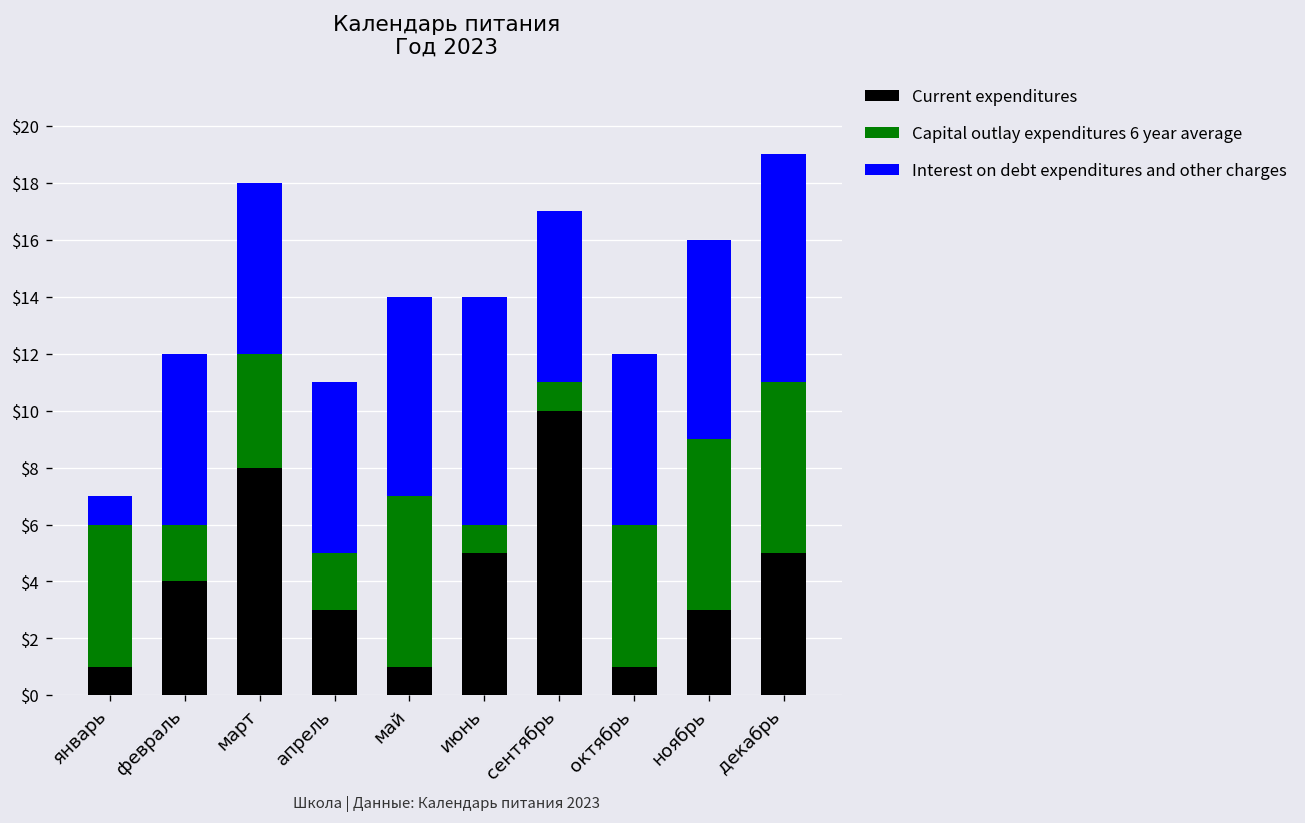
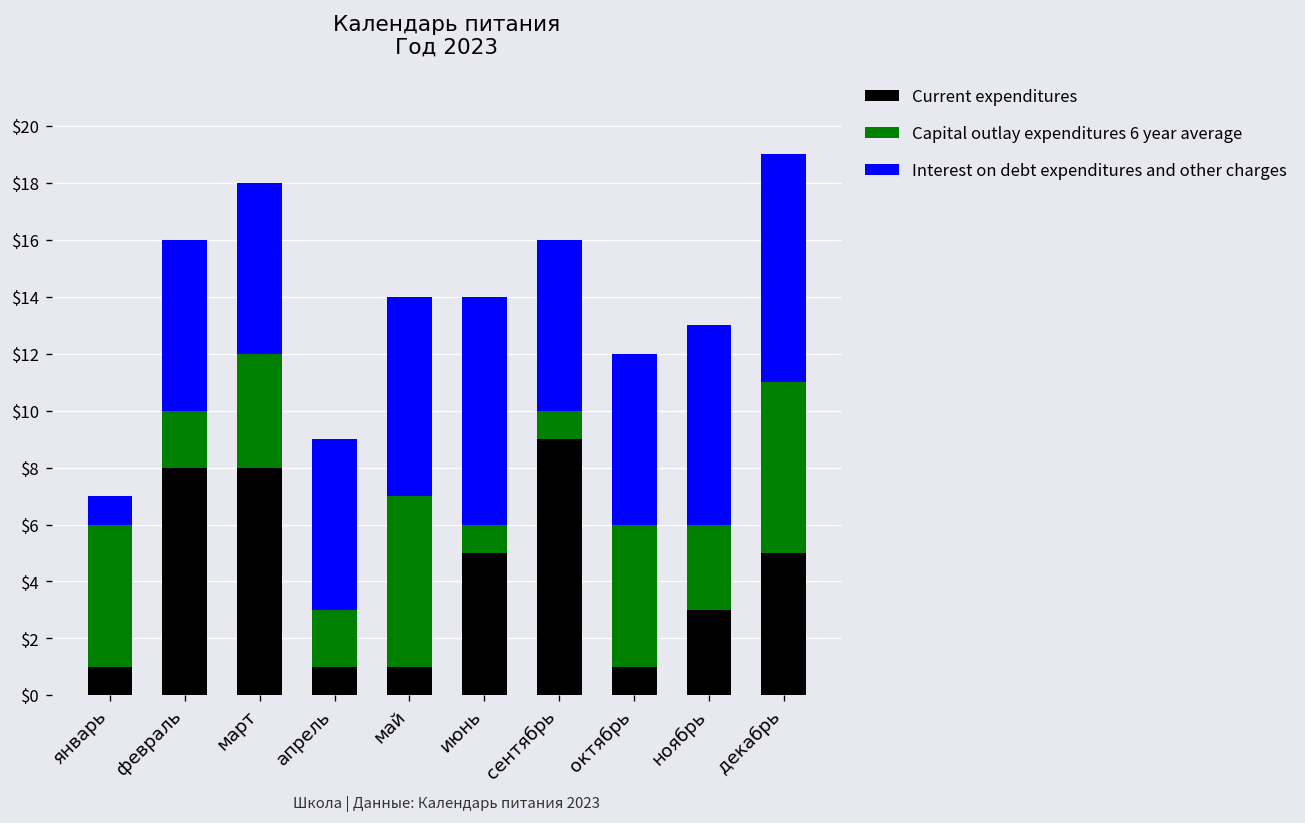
Current expenditures, февраль: $4 -> $8
Current expenditures, апрель: $3 -> $1
Current expenditures, сентябрь: $10 -> $9
Capital outlay expenditures 6 year average, ноябрь: $6 -> $3
